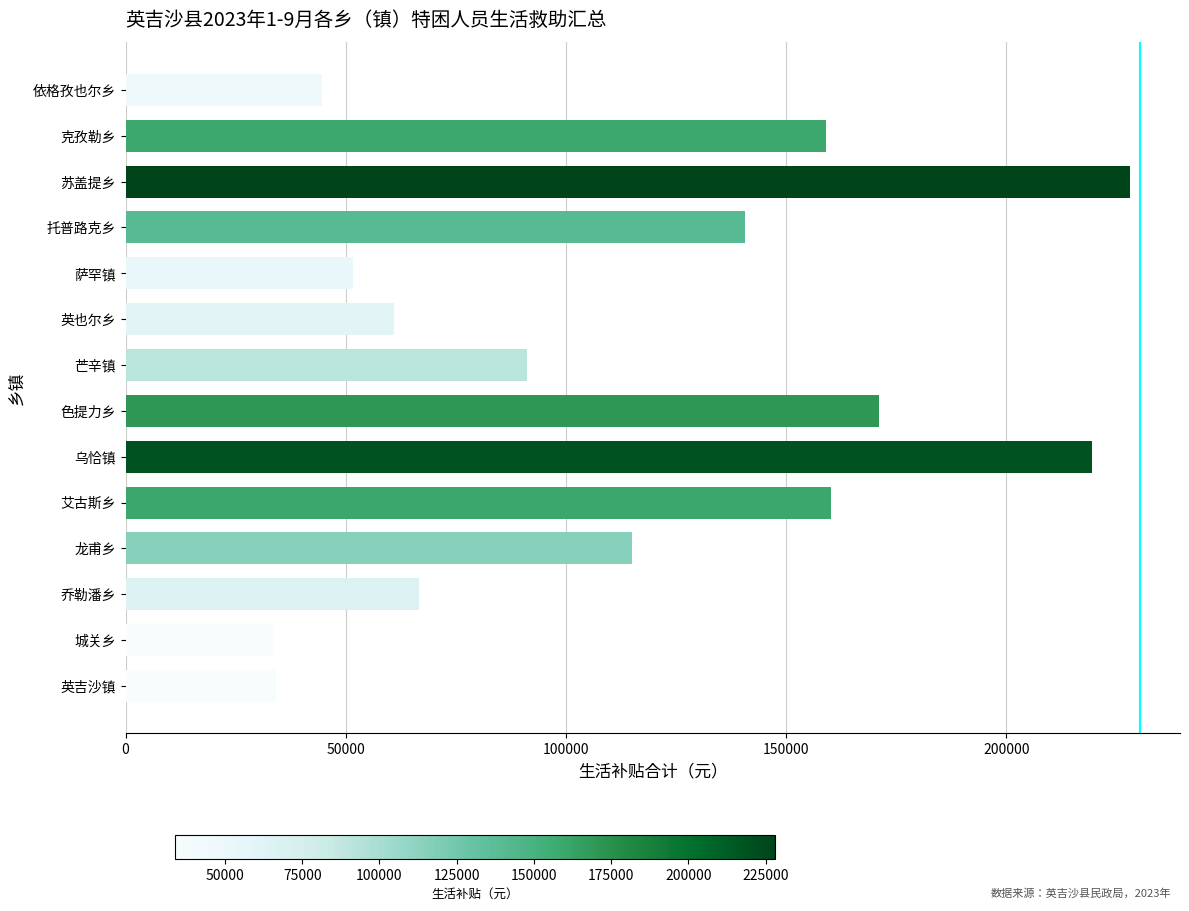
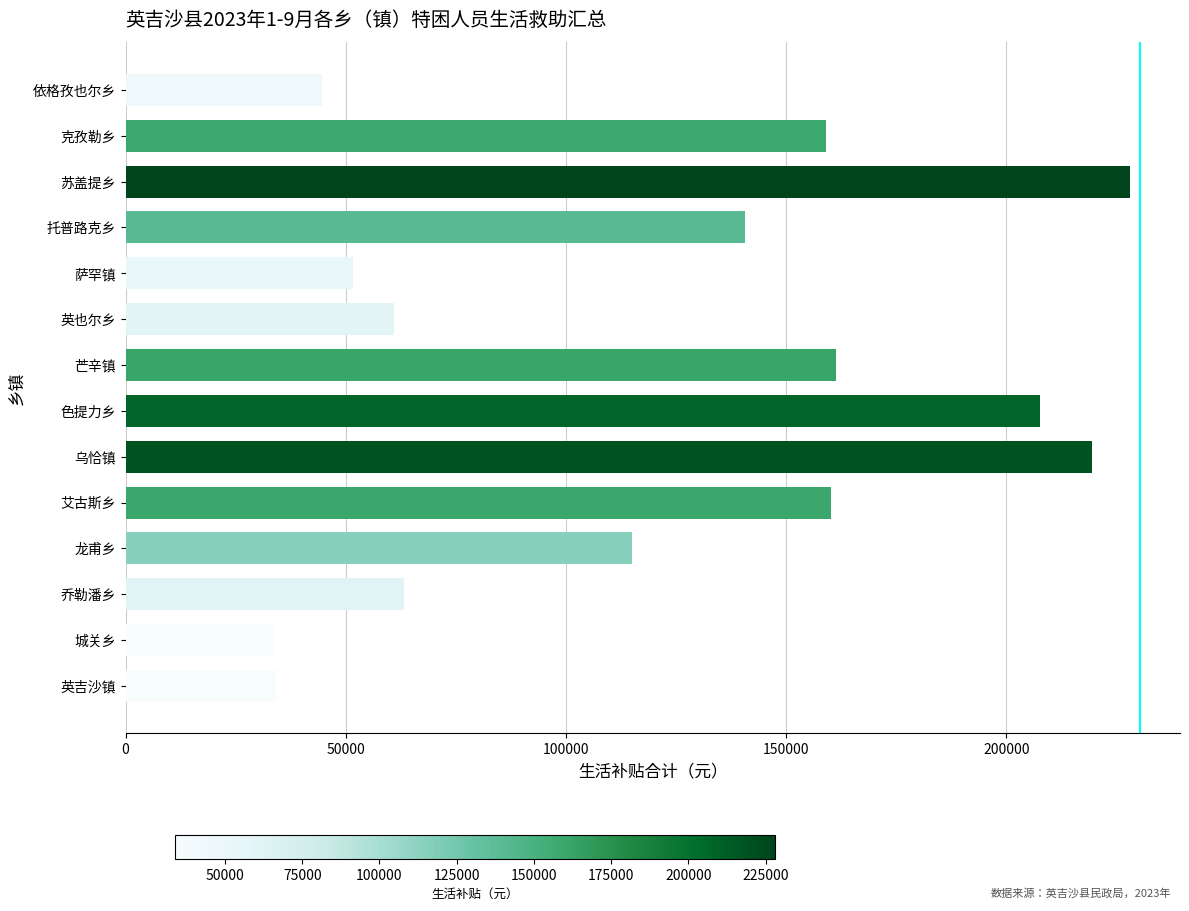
芒辛镇: 91000 -> 161000
色提力乡: 171000 -> 208000
乔勒潘乡: 67000 -> 63000
